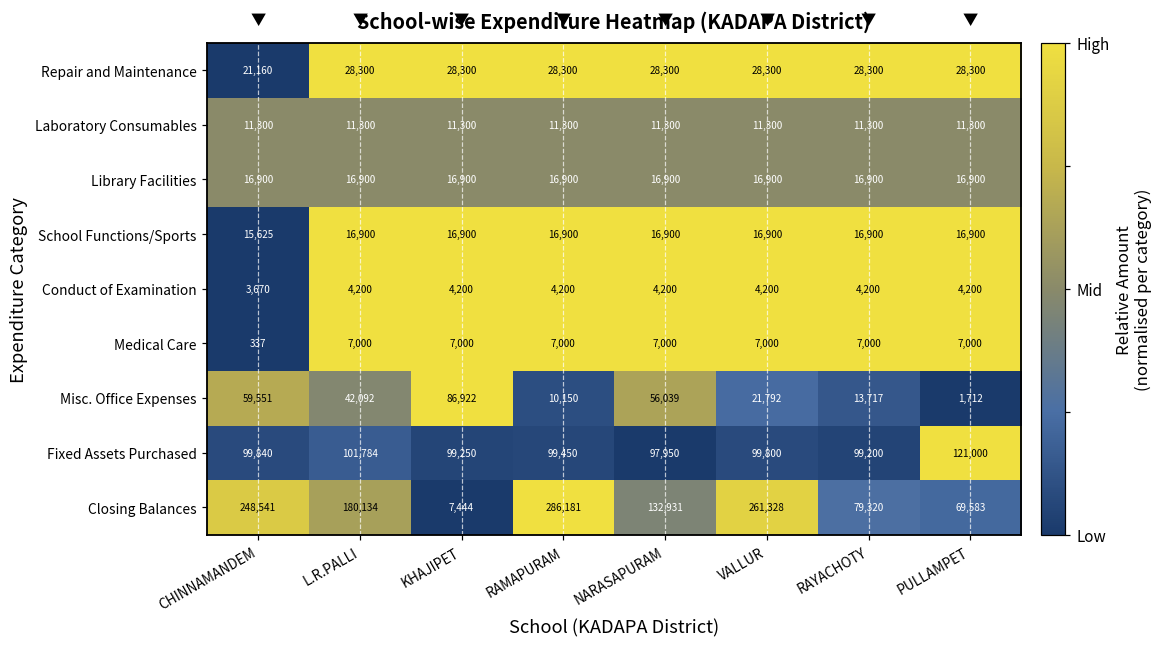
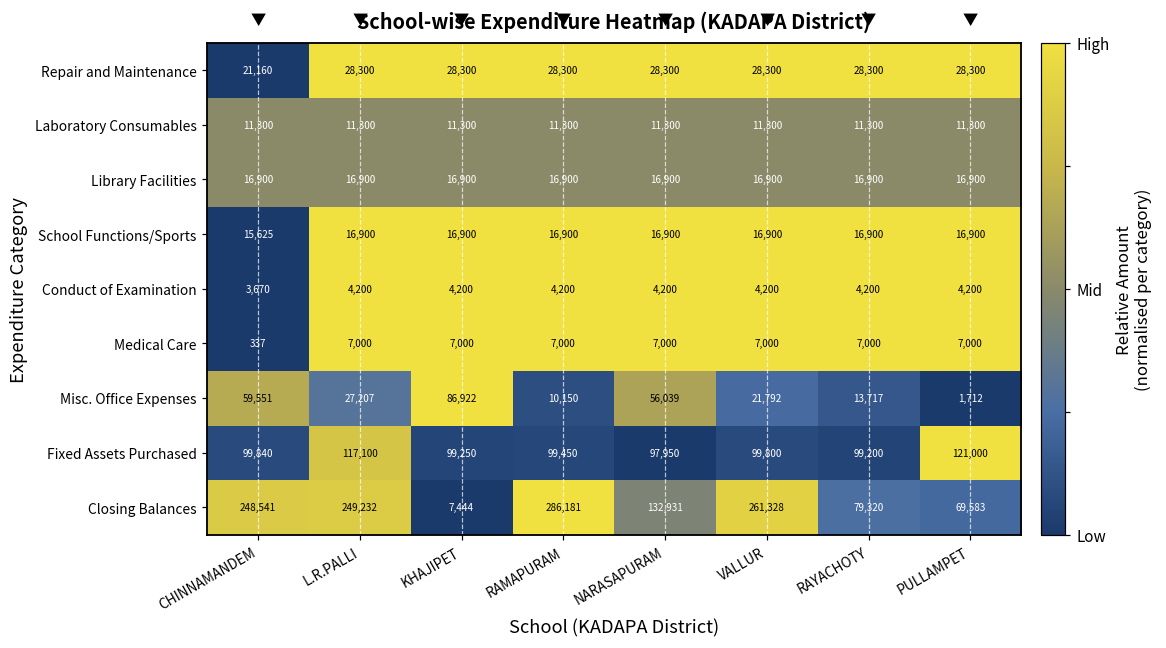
Misc. Office Expenses, L.R.PALLI: 42,092 -> 27,207
Fixed Assets Purchased, L.R.PALLI: 101,784 -> 117,100
Closing Balances, L.R.PALLI: 180,134 -> 249,232
